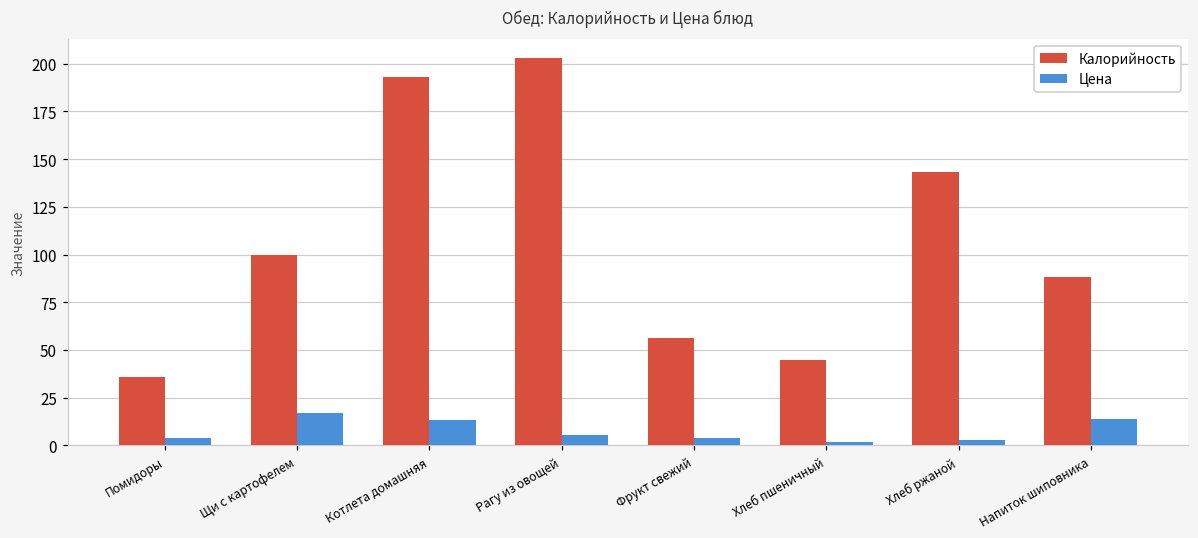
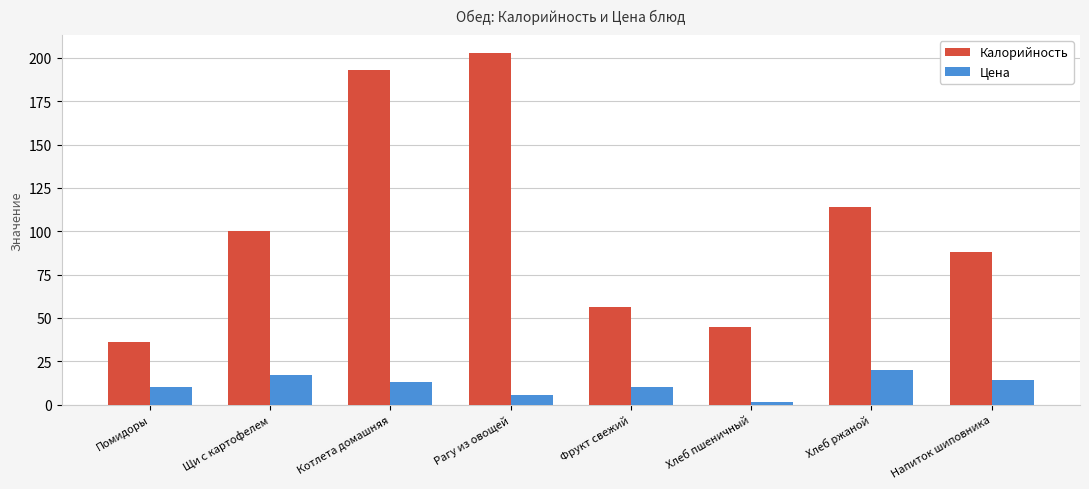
Цена, Помидоры: 4 -> 10
Цена, Фрукт свежий: 4 -> 10
Калорийность, Хлеб ржаной: 143 -> 114
Цена, Хлеб ржаной: 3 -> 20
